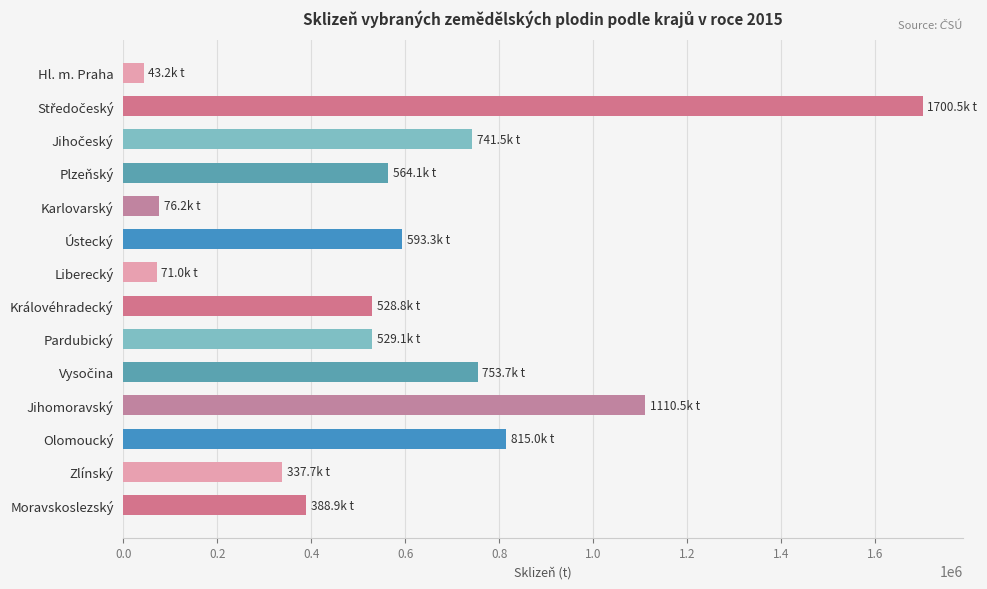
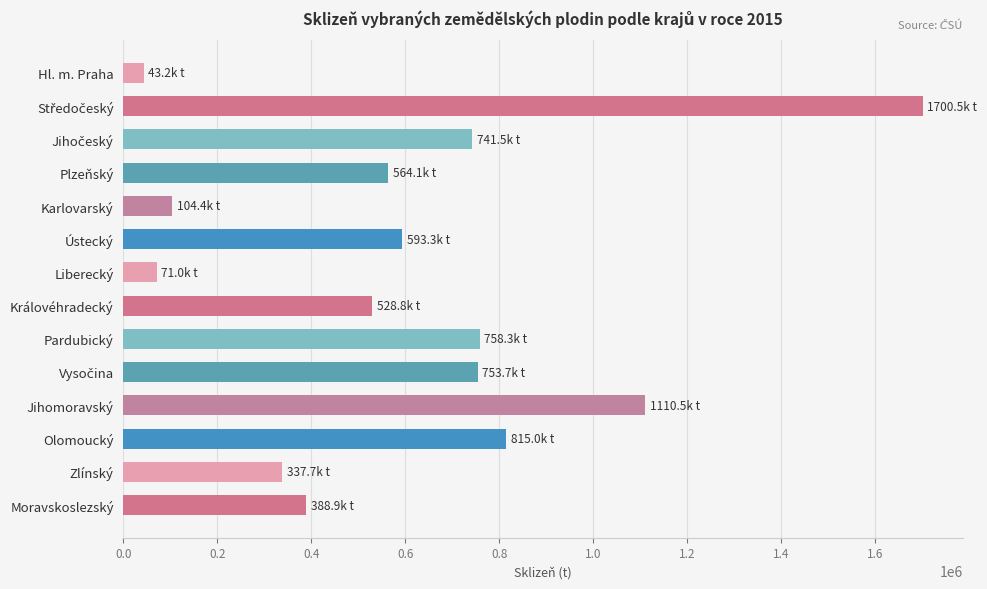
Karlovarský: 76.2k -> 104.4k
Pardubický: 529.1k -> 758.3k
